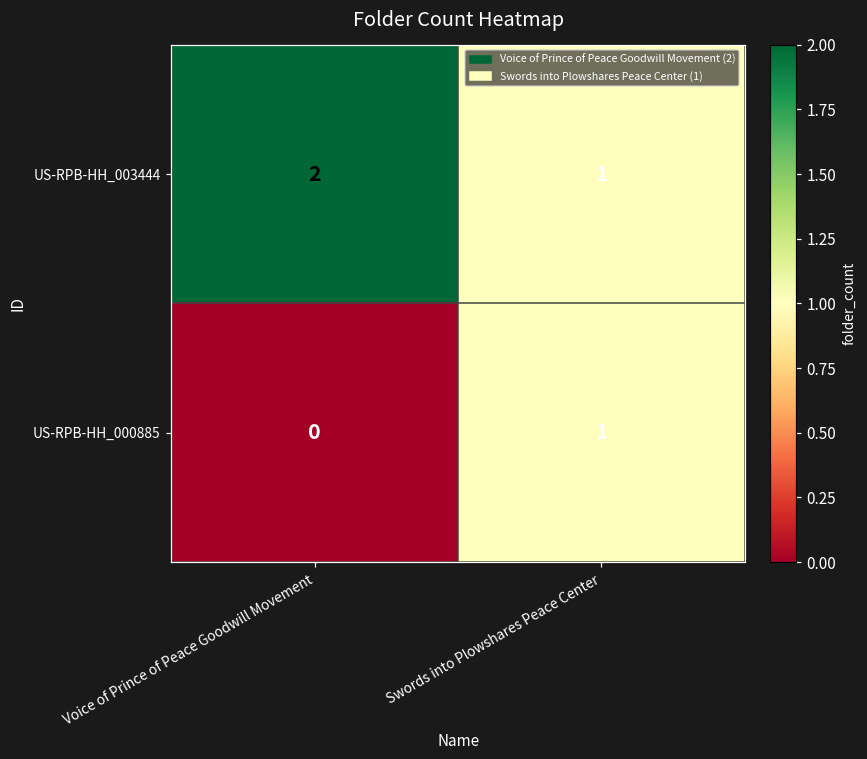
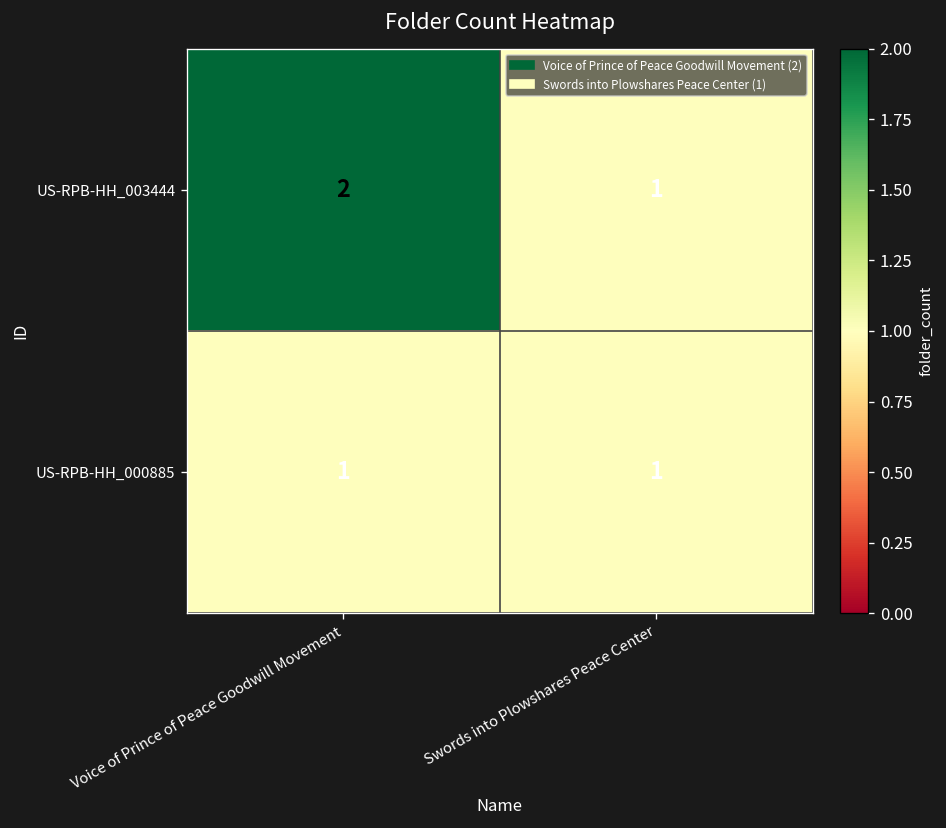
US-RPB-HH_000885, Voice of Prince of Peace Goodwill Movement: 0 -> 1
